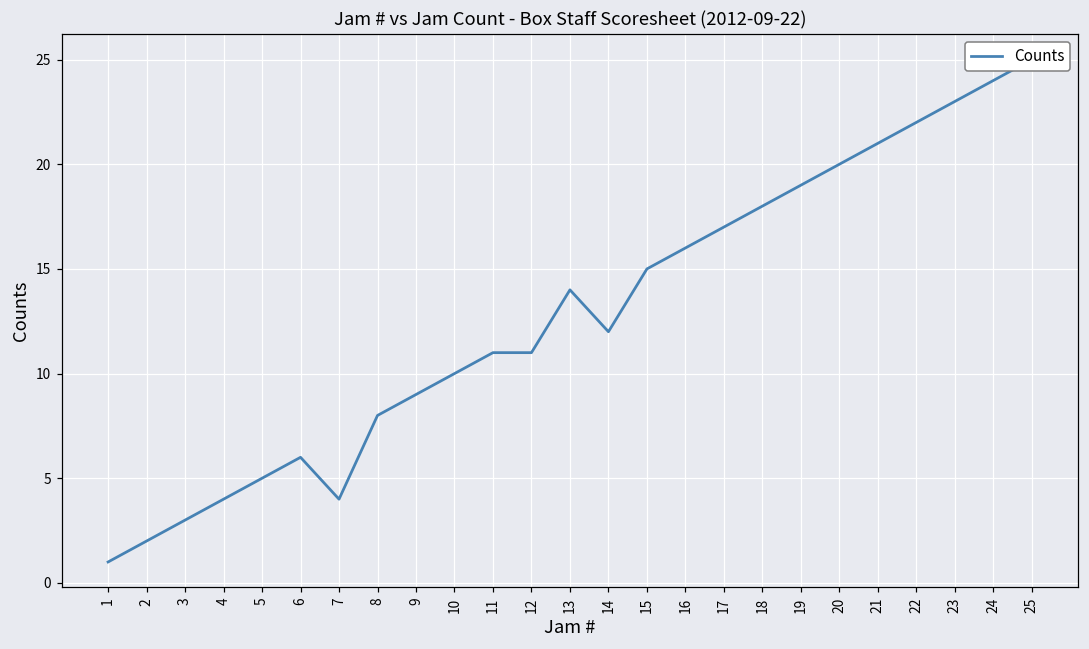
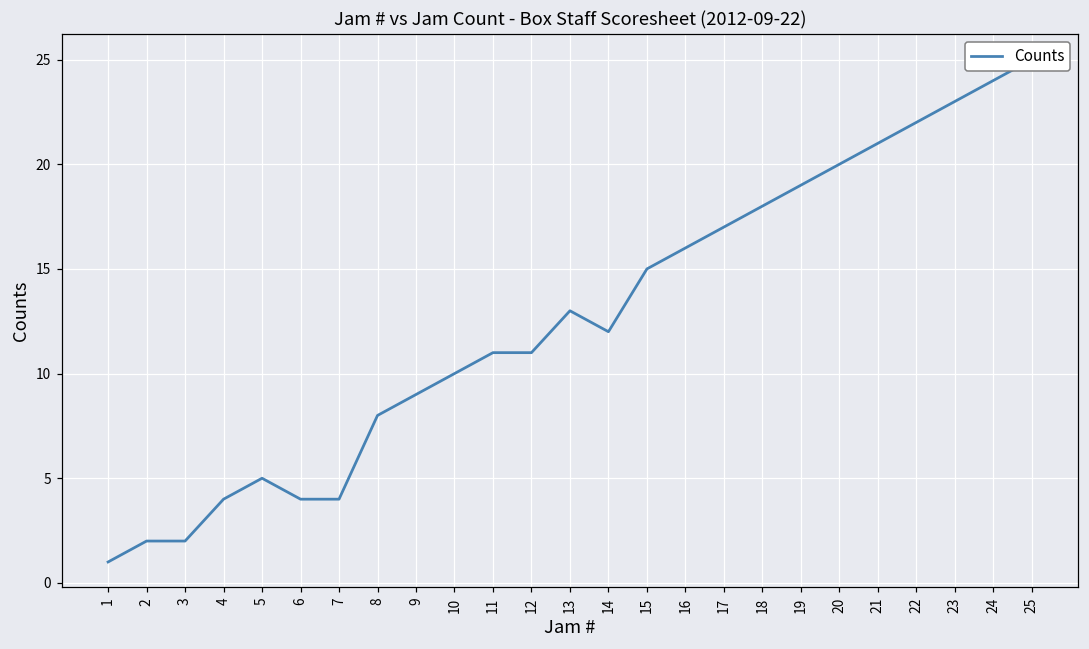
3: 3 -> 2
6: 6 -> 4
13: 14 -> 13
